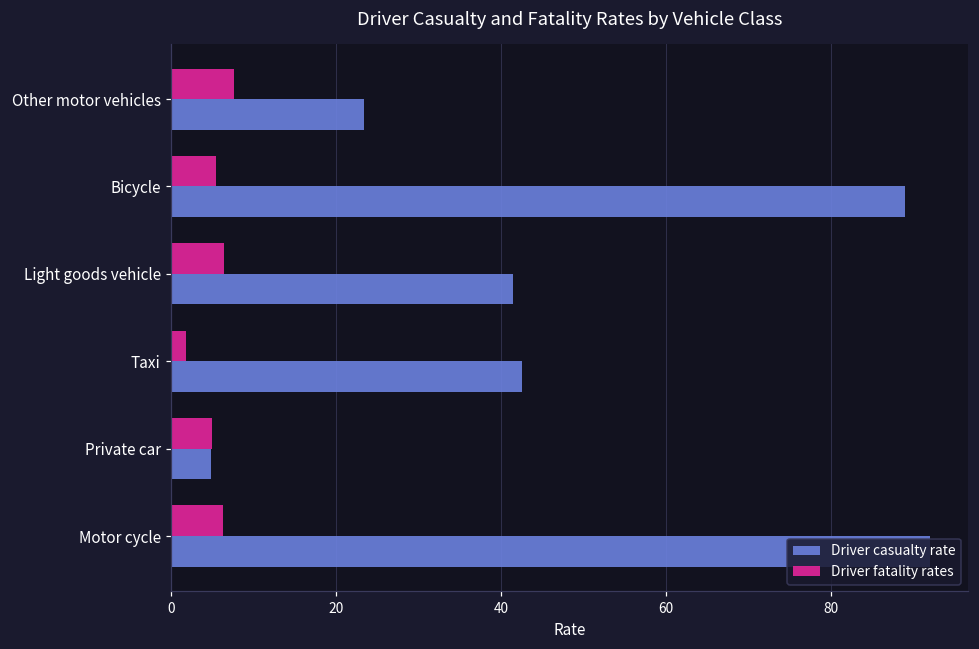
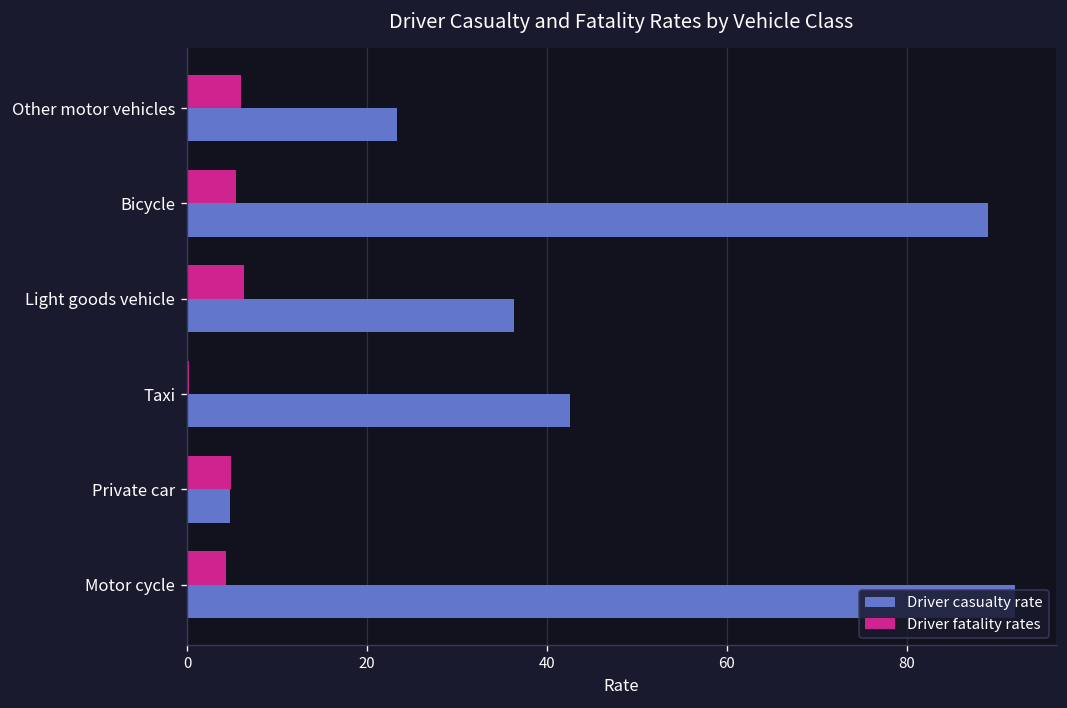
Driver fatality rates, Other motor vehicles: 8 -> 6
Driver casualty rate, Light goods vehicle: 41 -> 36
Driver fatality rates, Taxi: 2 -> 0
Driver fatality rates, Motor cycle: 6 -> 4
